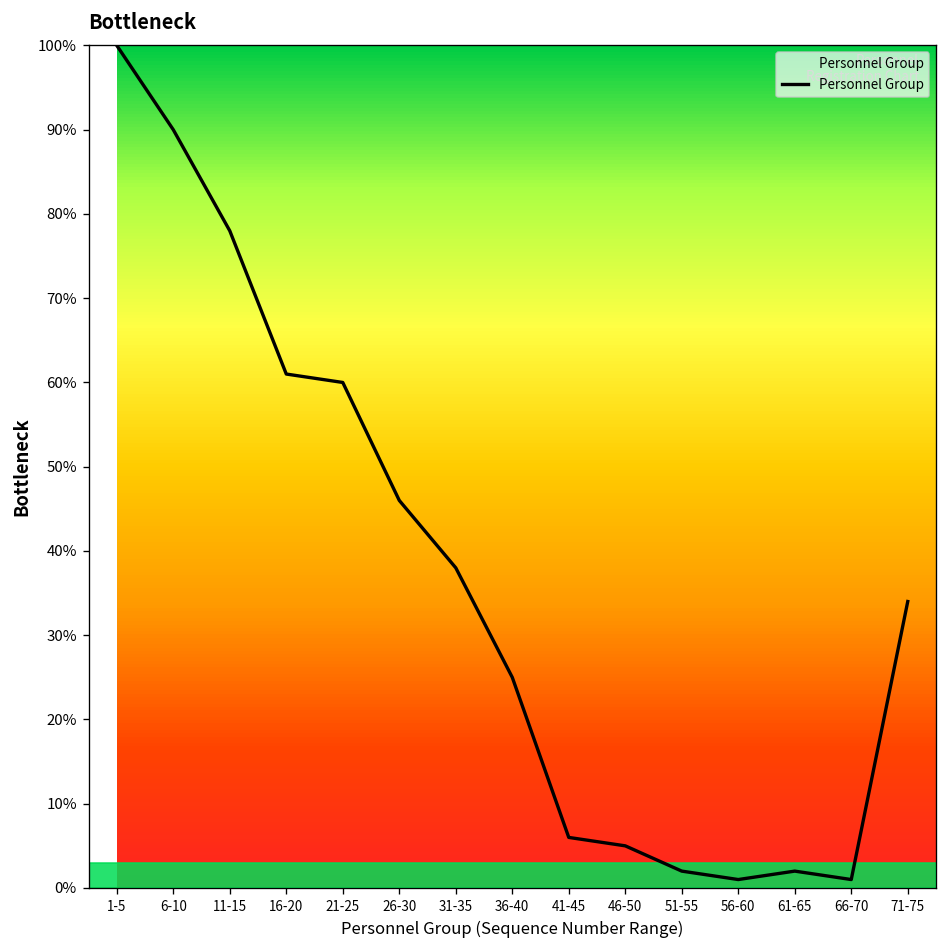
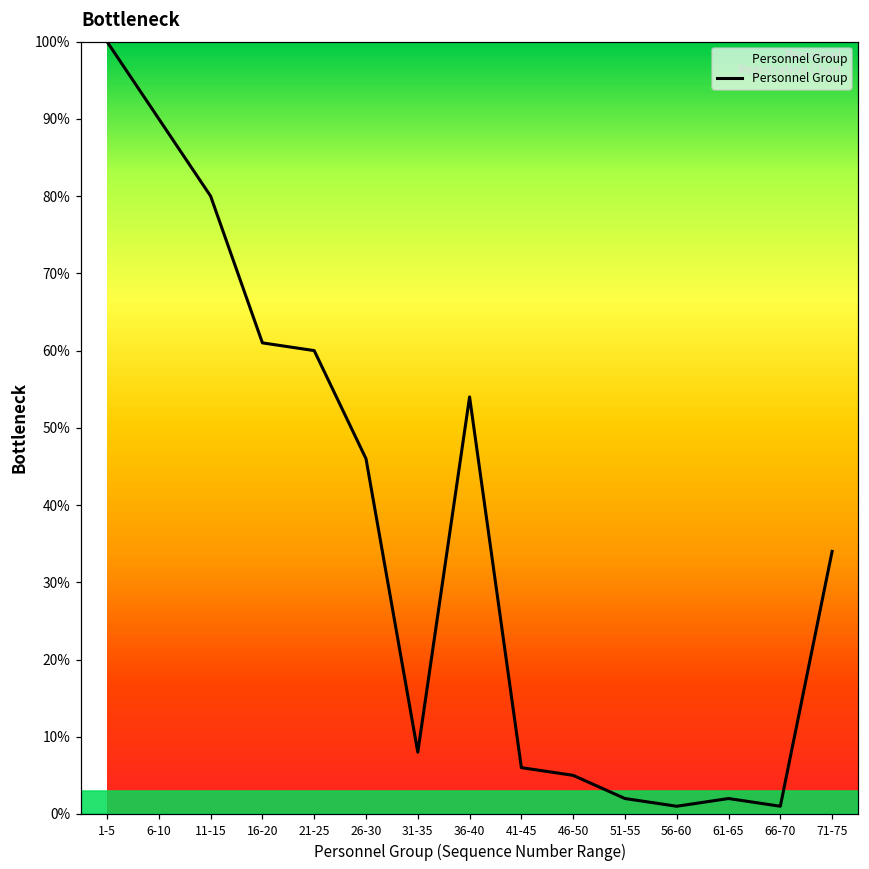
11-15: 78% -> 80%
31-35: 38% -> 8%
36-40: 25% -> 54%
